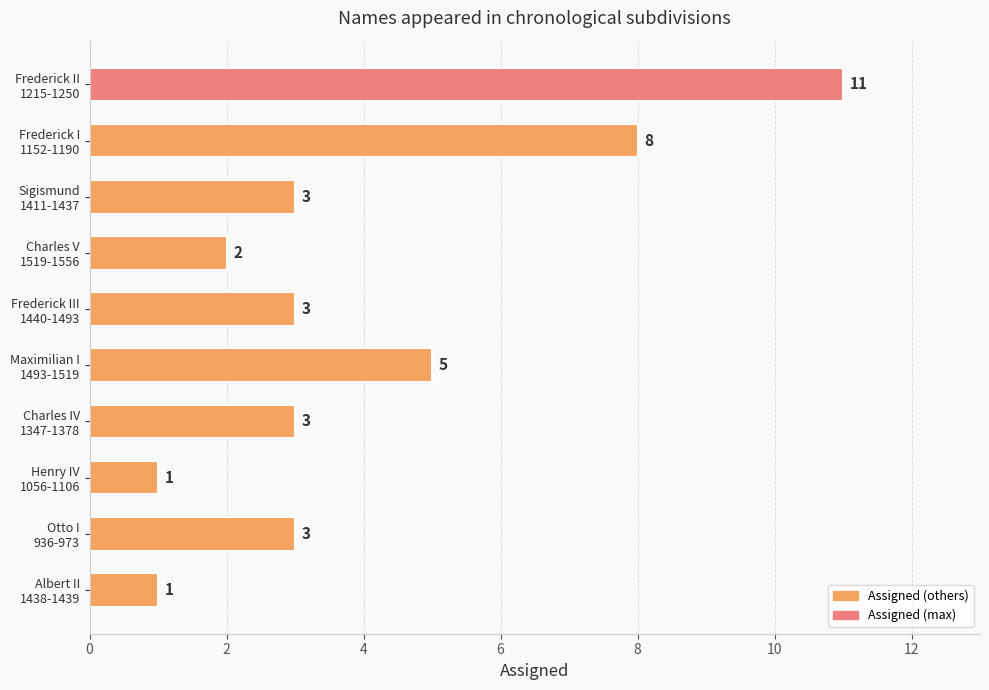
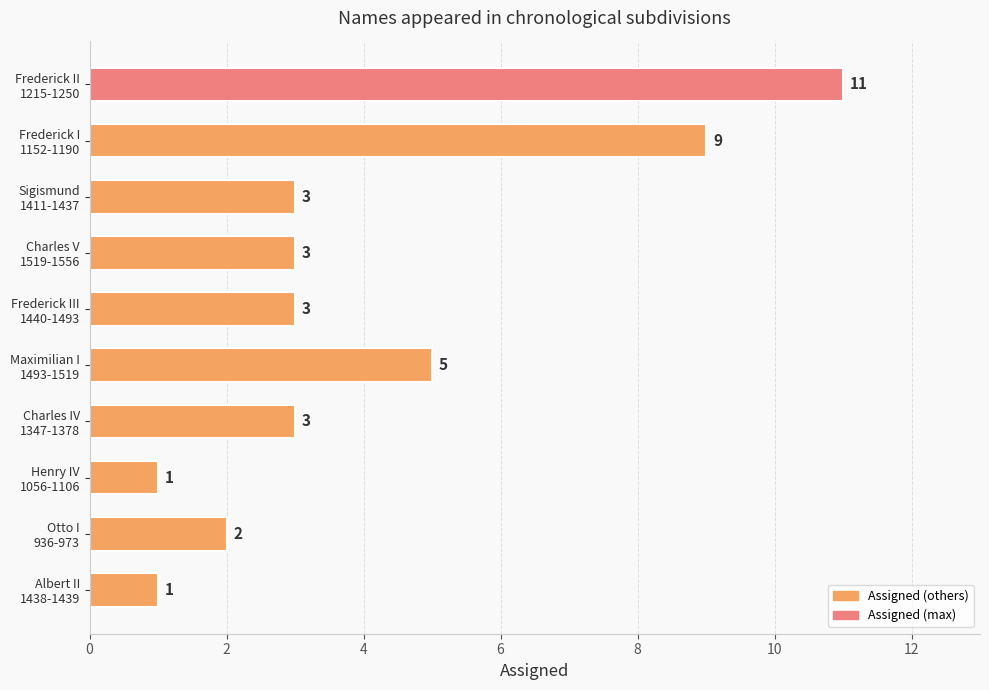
Frederick I 1152-1190: 8 -> 9
Charles V 1519-1556: 2 -> 3
Otto I 936-973: 3 -> 2
